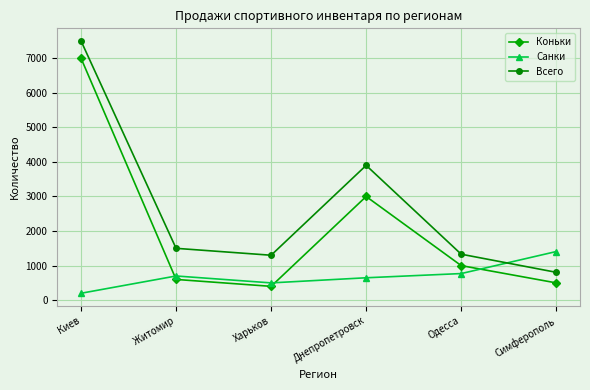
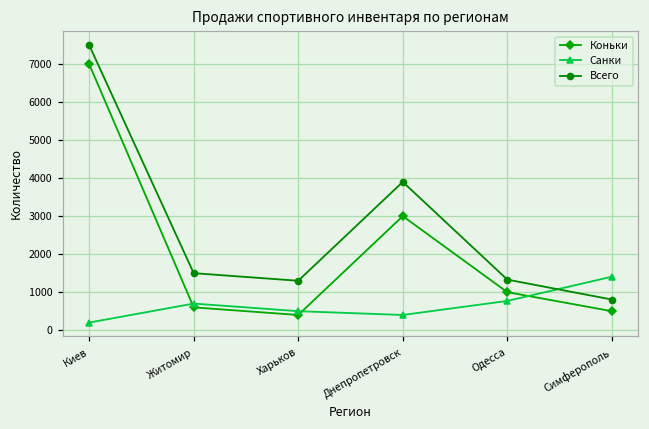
Санки, Днепропетровск: 600 -> 400
